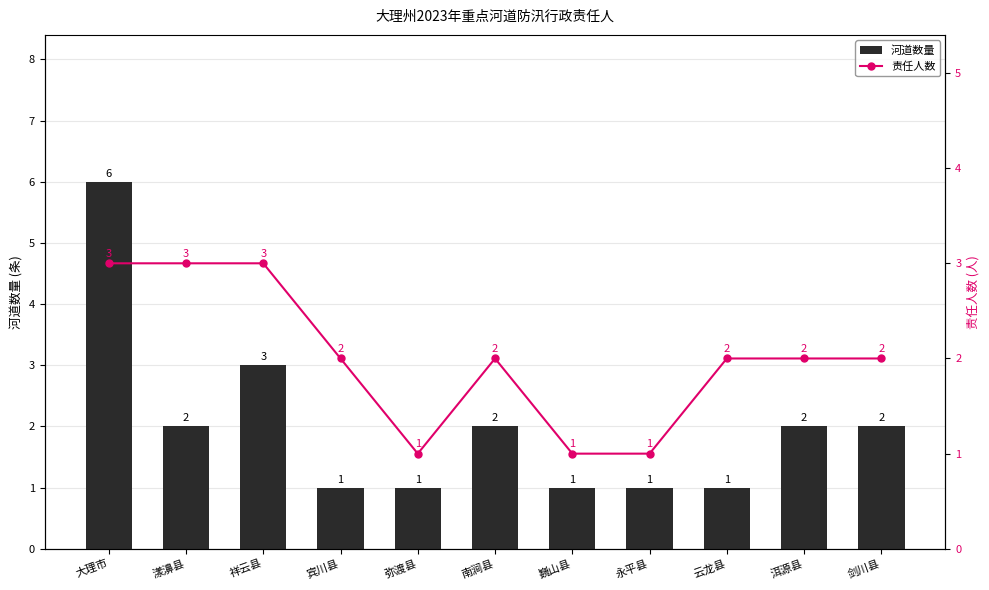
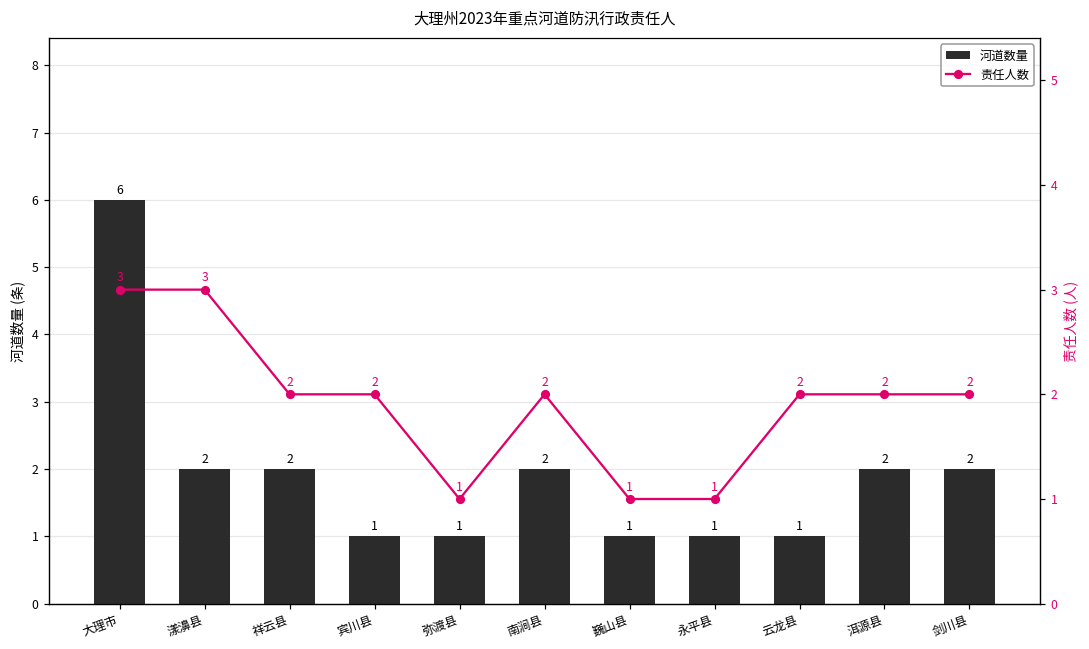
河道数量, 祥云县: 3 -> 2
责任人数, 祥云县: 3 -> 2
